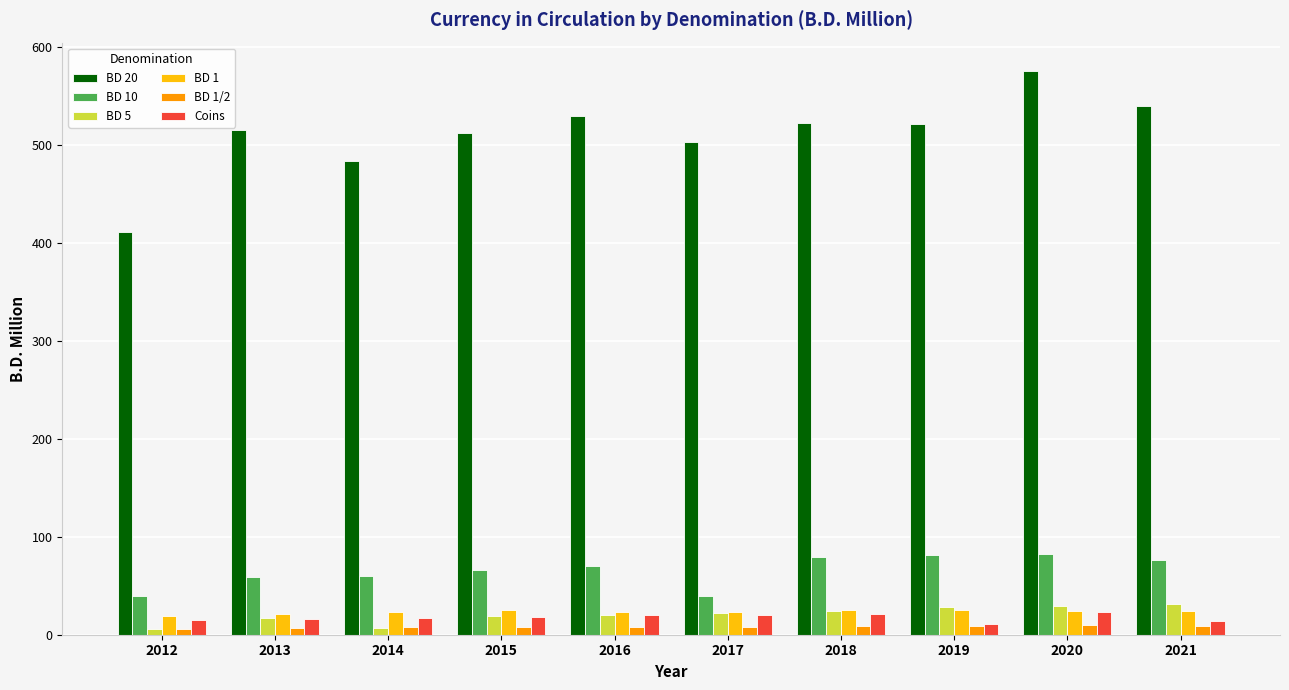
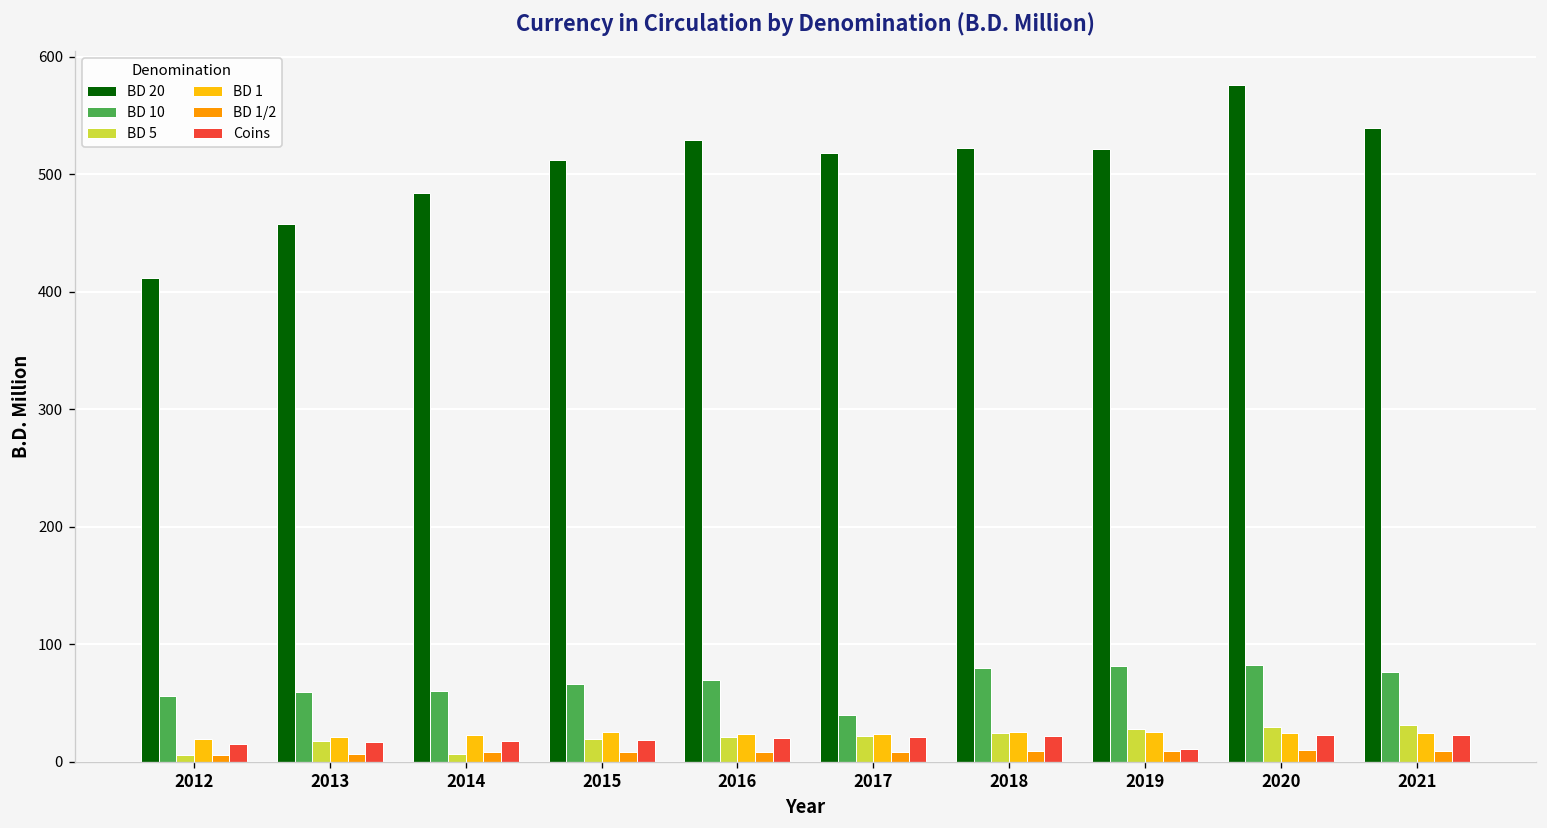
BD 10, 2012: 40 -> 60
BD 20, 2013: 520 -> 460
BD 20, 2017: 500 -> 520
Coins, 2021: 10 -> 20
